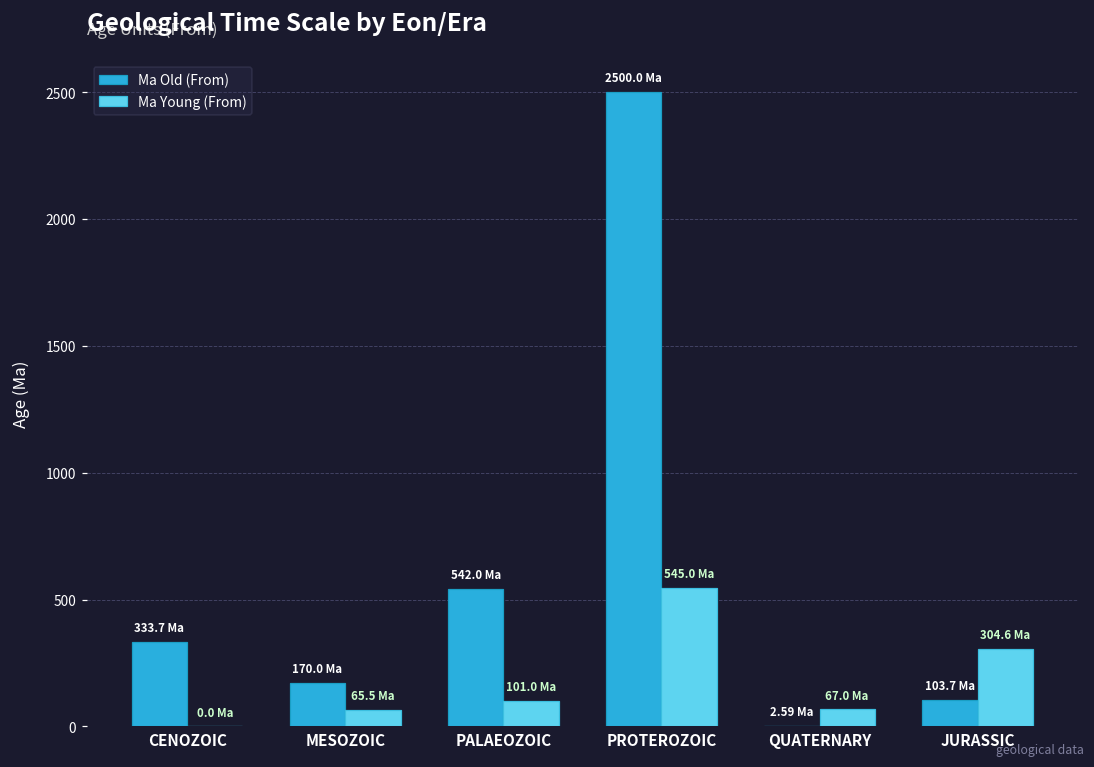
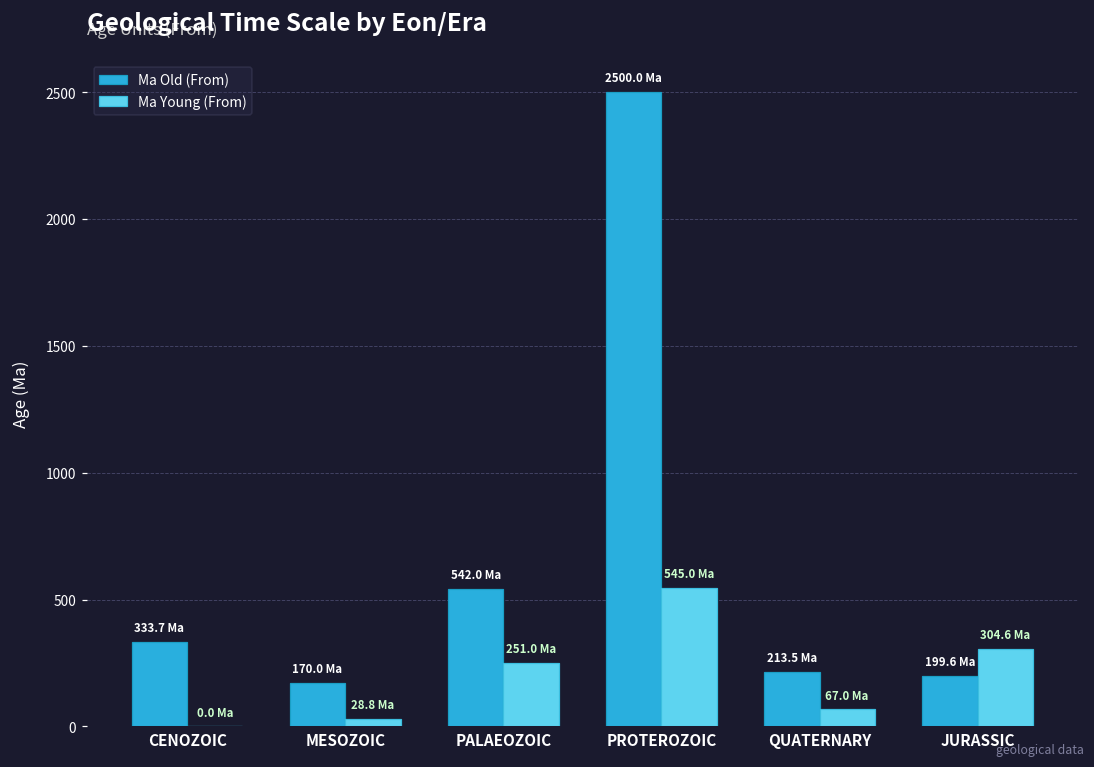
Ma Young (From), MESOZOIC: 65.5 -> 28.8
Ma Young (From), PALAEOZOIC: 101.0 -> 251.0
Ma Old (From), QUATERNARY: 2.59 -> 213.5
Ma Old (From), JURASSIC: 103.7 -> 199.6
